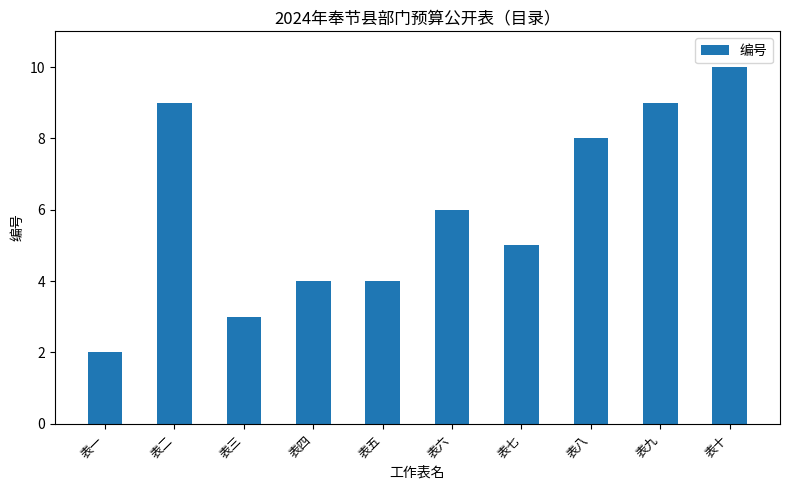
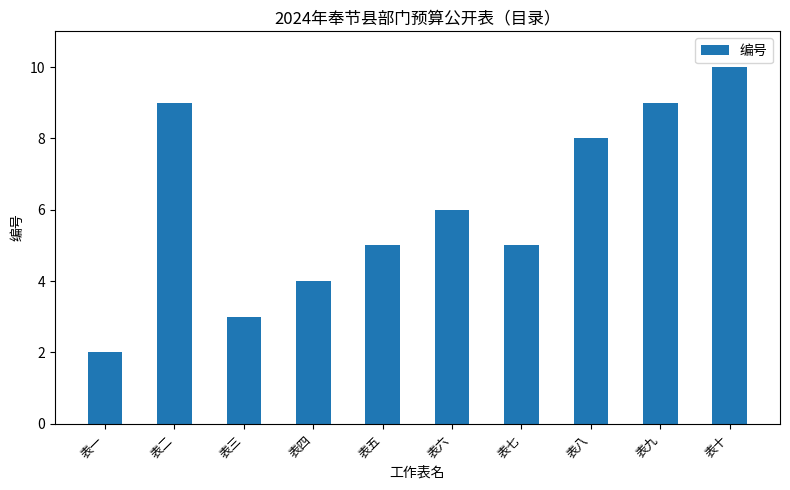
表五: 4 -> 5
